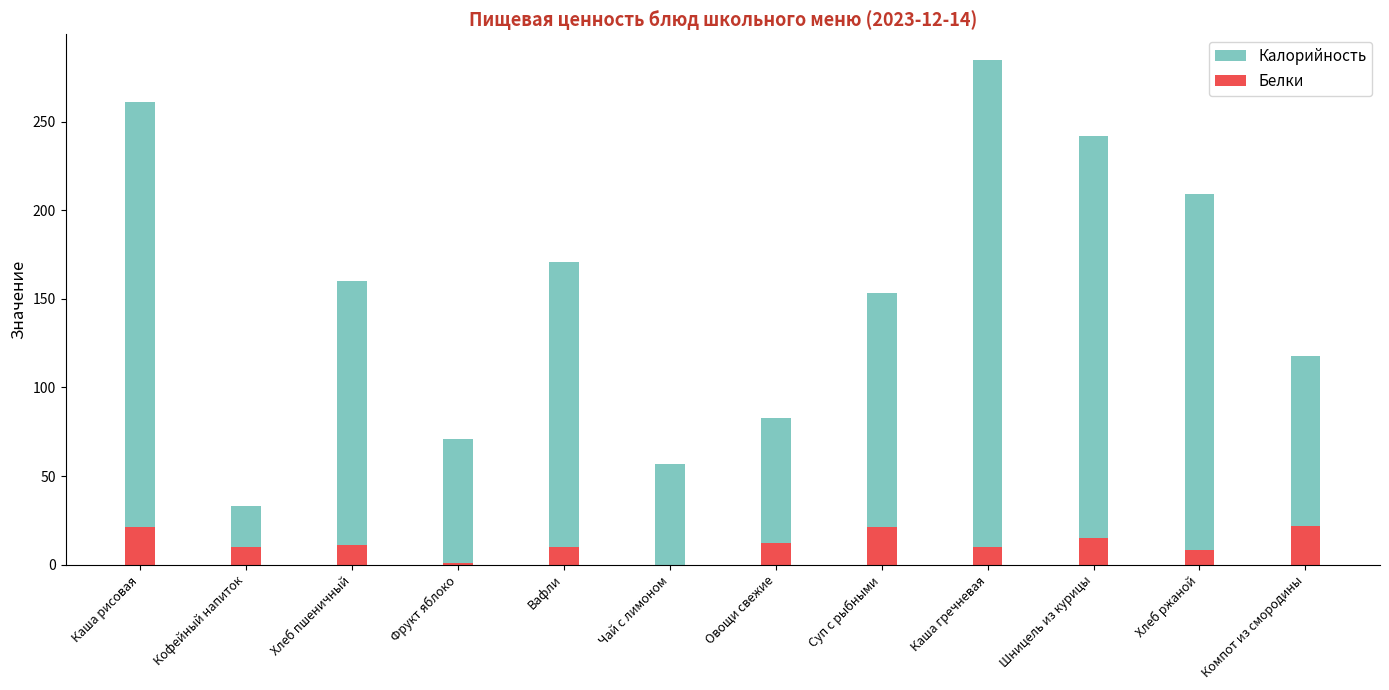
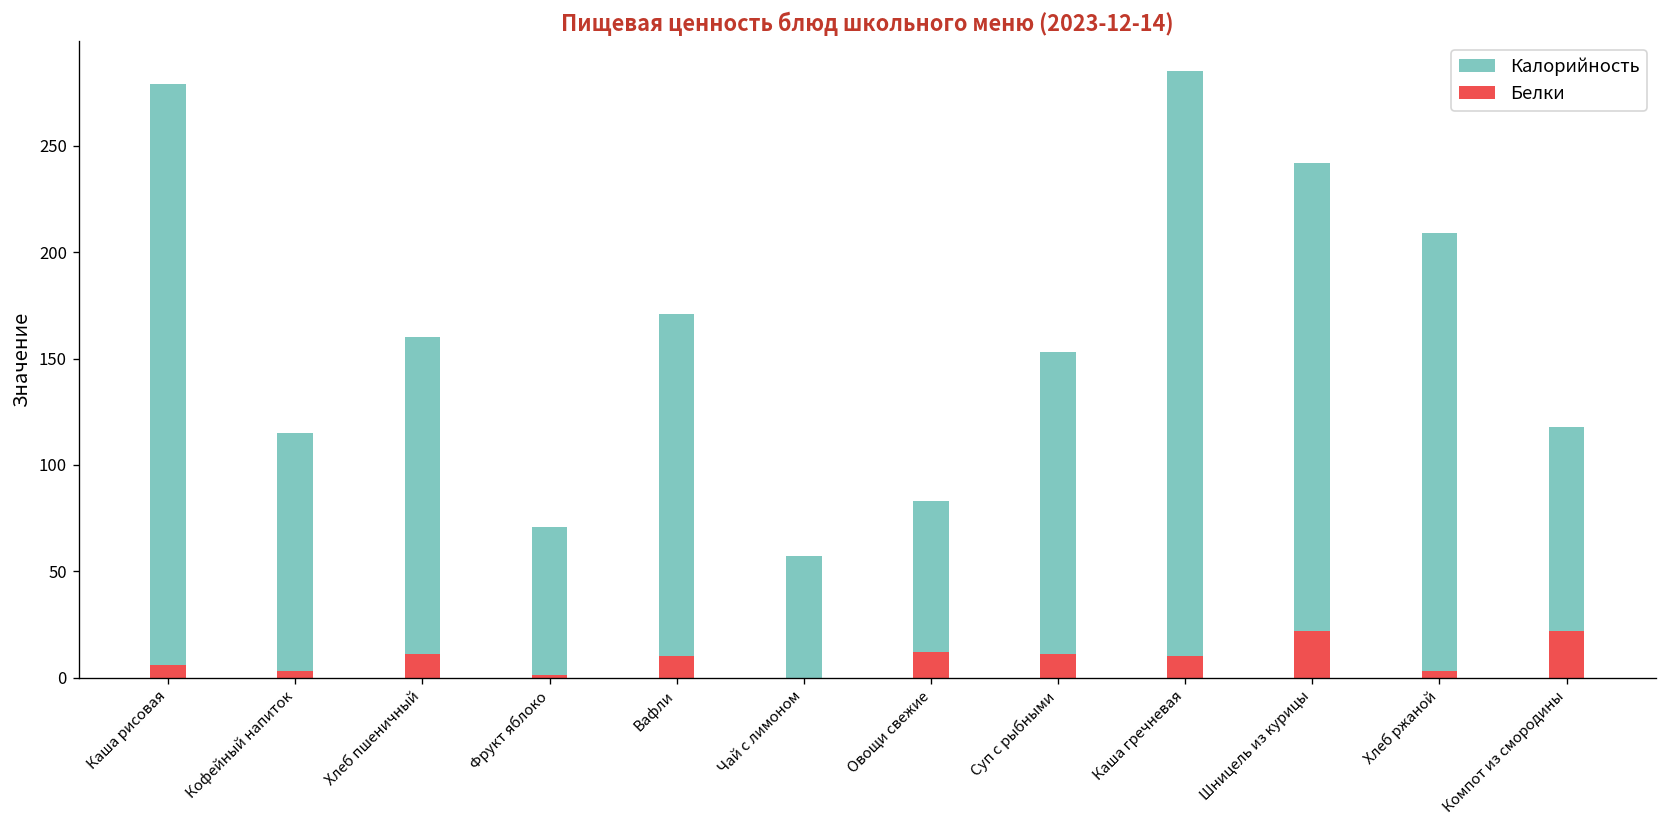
Калорийность, Каша рисовая: 261 -> 279
Белки, Каша рисовая: 21 -> 6
Калорийность, Кофейный напиток: 33 -> 115
Белки, Кофейный напиток: 10 -> 3
Белки, Суп с рыбными: 21 -> 11
Белки, Шницель из курицы: 15 -> 22
Белки, Хлеб ржаной: 8 -> 3
